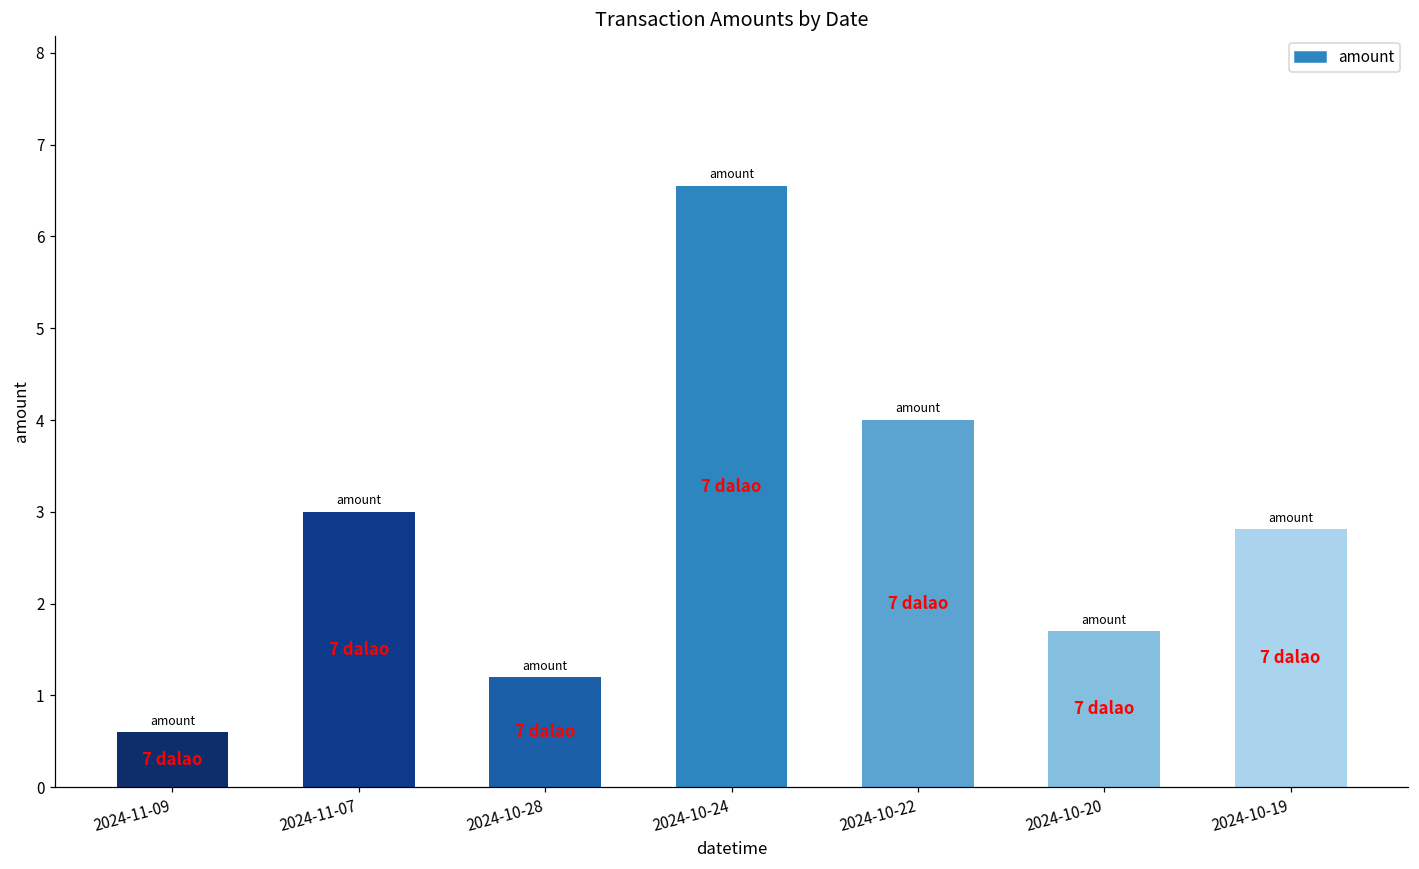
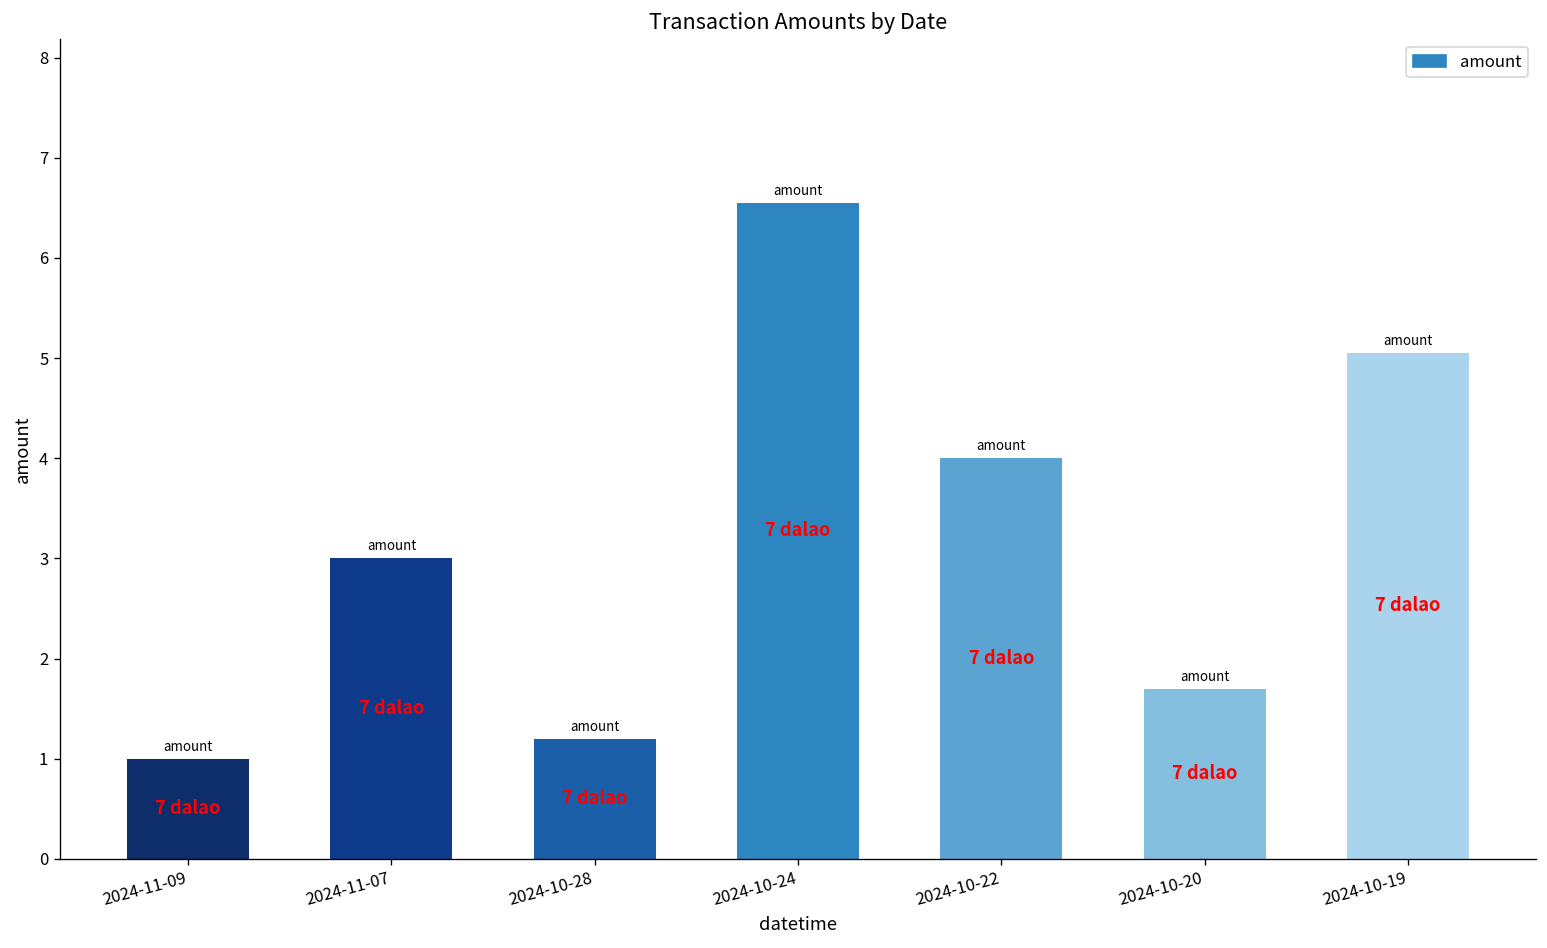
2024-11-09: 0.6 -> 1.0
2024-10-19: 2.8 -> 5.1
